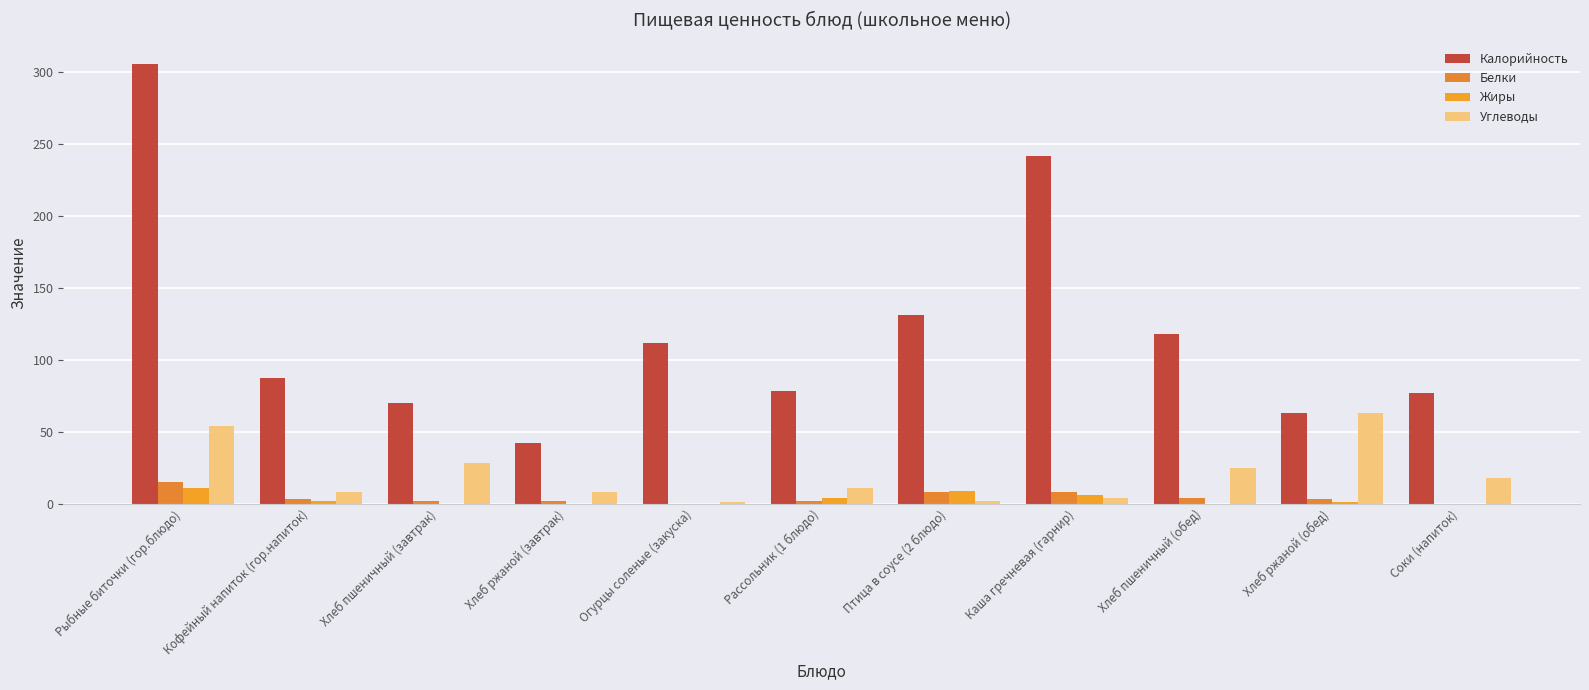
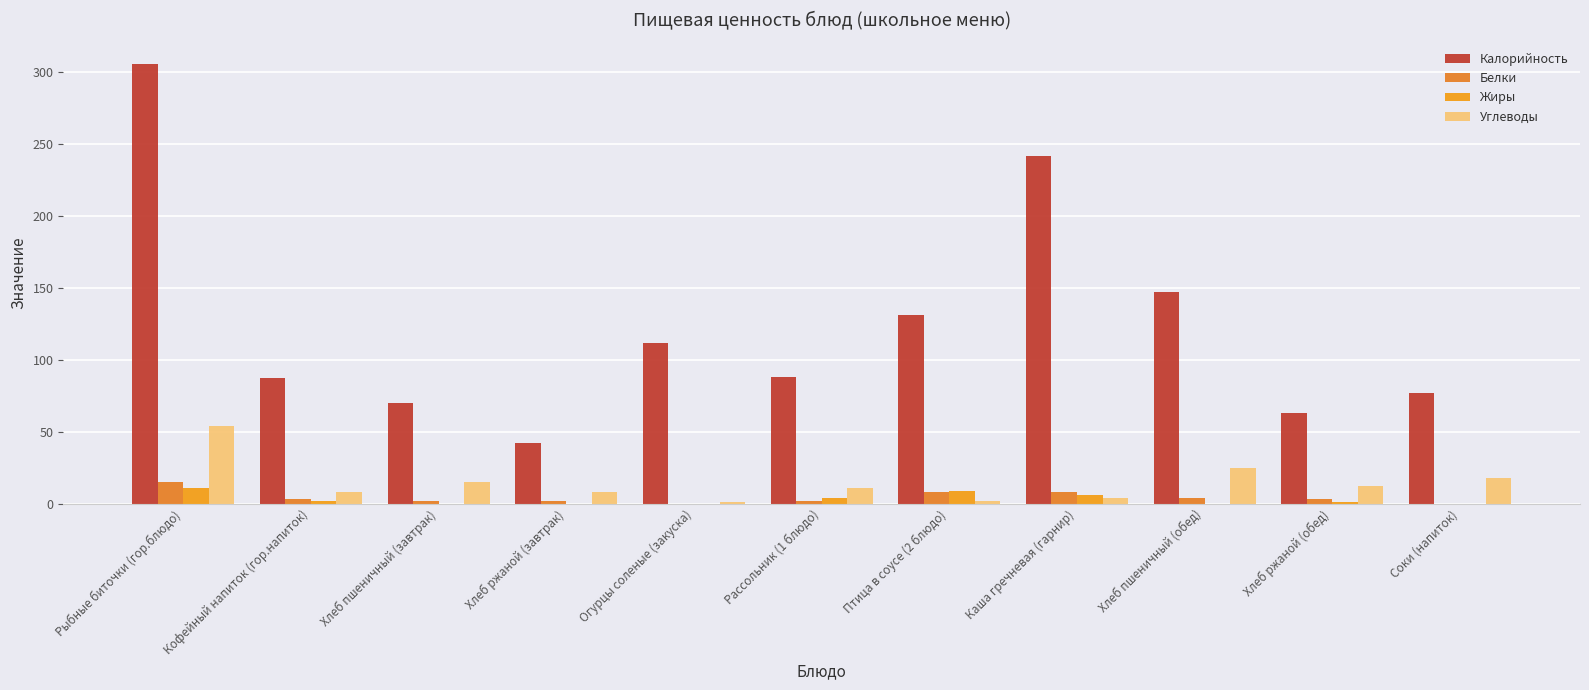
Углеводы, Хлеб пшеничный (завтрак): 28 -> 15
Калорийность, Рассольник (1 блюдо): 78 -> 88
Калорийность, Хлеб пшеничный (обед): 118 -> 147
Углеводы, Хлеб ржаной (обед): 63 -> 12
